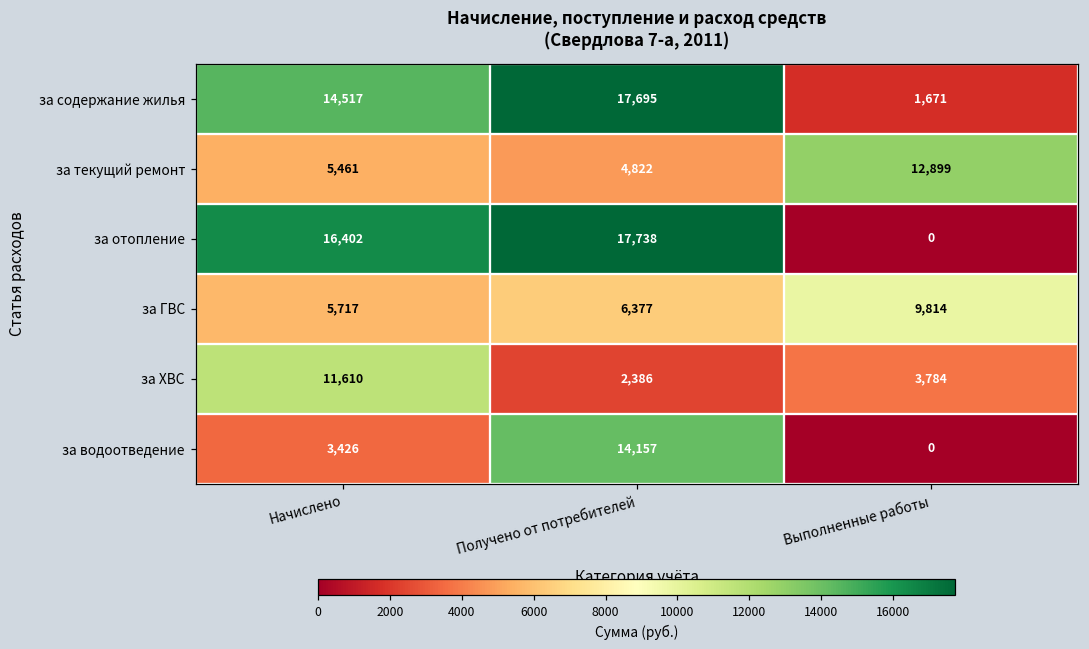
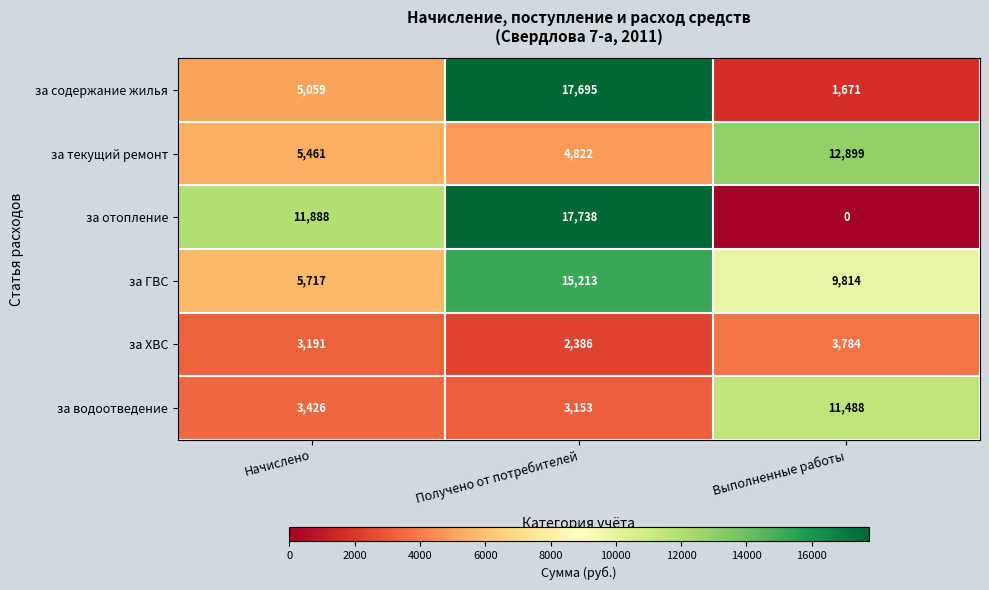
за содержание жилья, Начислено: 14,517 -> 5,059
за отопление, Начислено: 16,402 -> 11,888
за ГВС, Получено от потребителей: 6,377 -> 15,213
за ХВС, Начислено: 11,610 -> 3,191
за водоотведение, Получено от потребителей: 14,157 -> 3,153
за водоотведение, Выполненные работы: 0 -> 11,488
